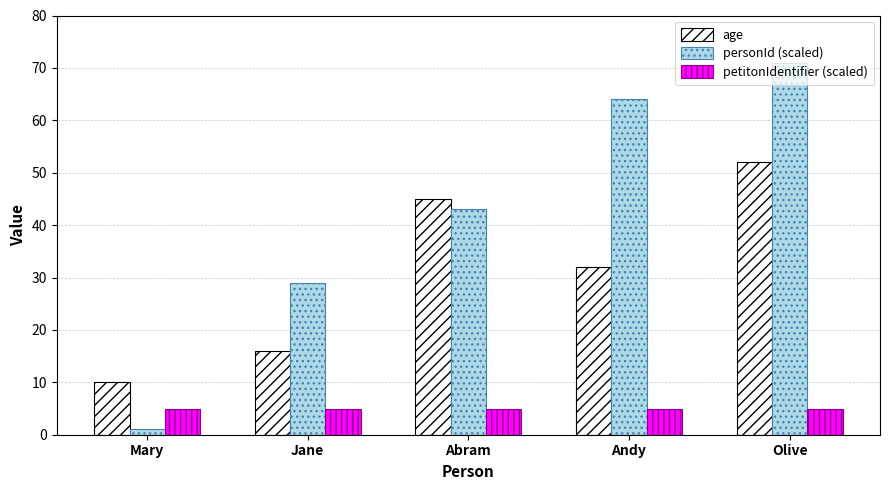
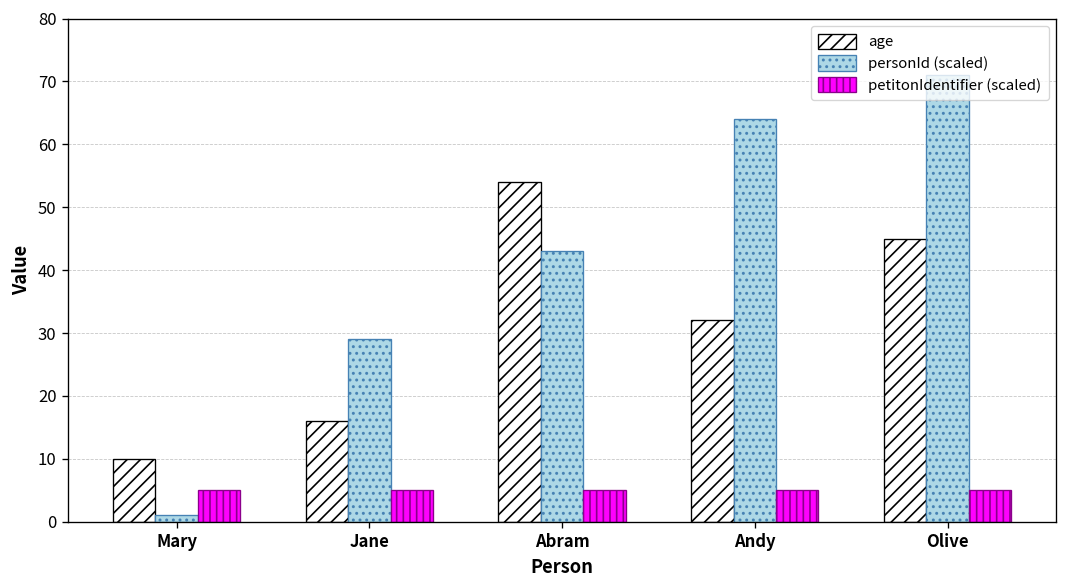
age, Abram: 45 -> 54
age, Olive: 52 -> 45
